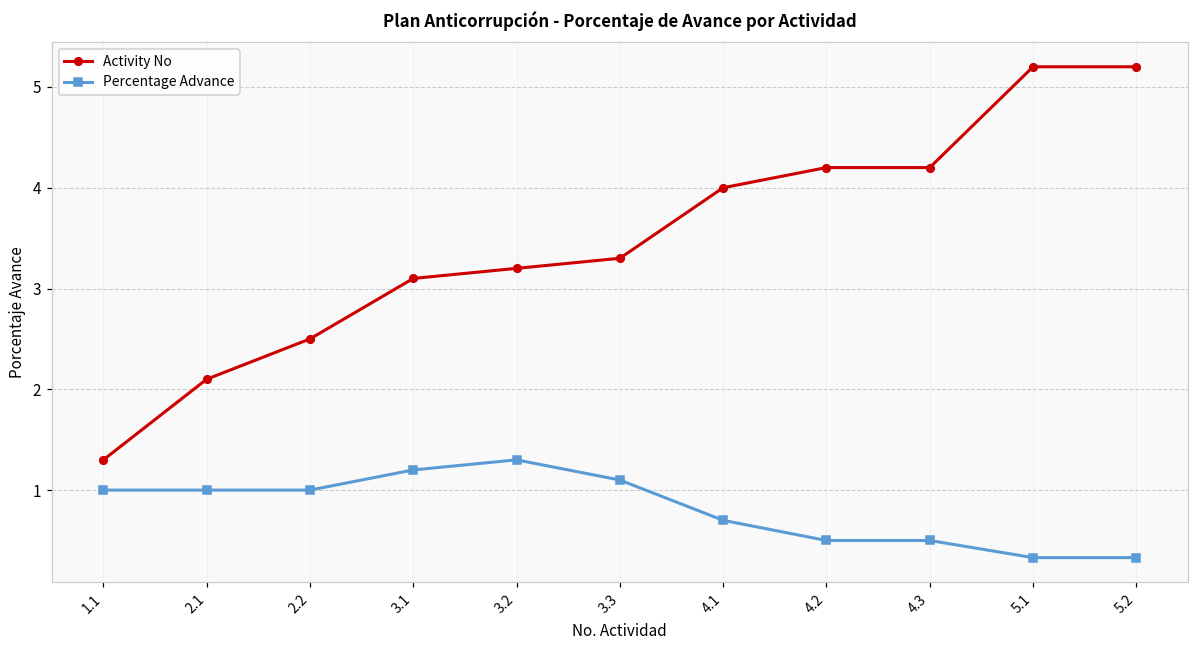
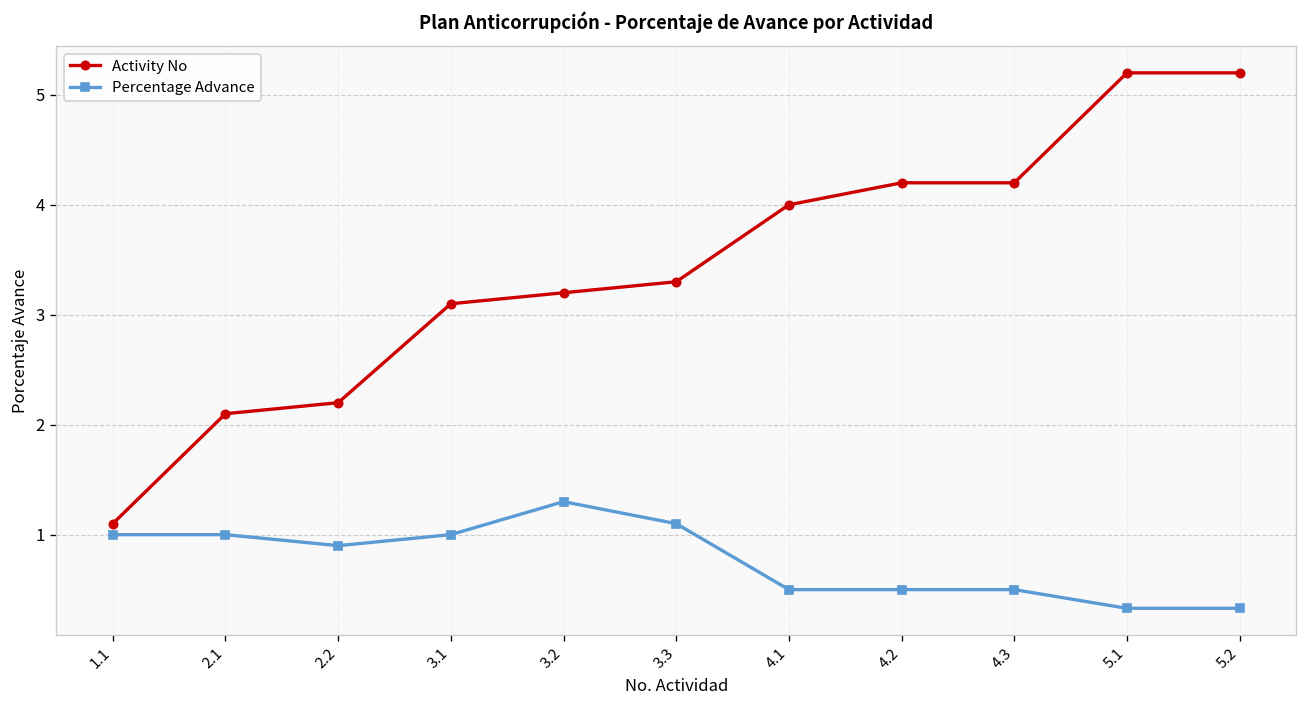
Activity No, 1.1: 1.3 -> 1.1
Activity No, 2.2: 2.5 -> 2.2
Percentage Advance, 2.2: 1.0 -> 0.9
Percentage Advance, 3.1: 1.2 -> 1.0
Percentage Advance, 4.1: 0.7 -> 0.5
